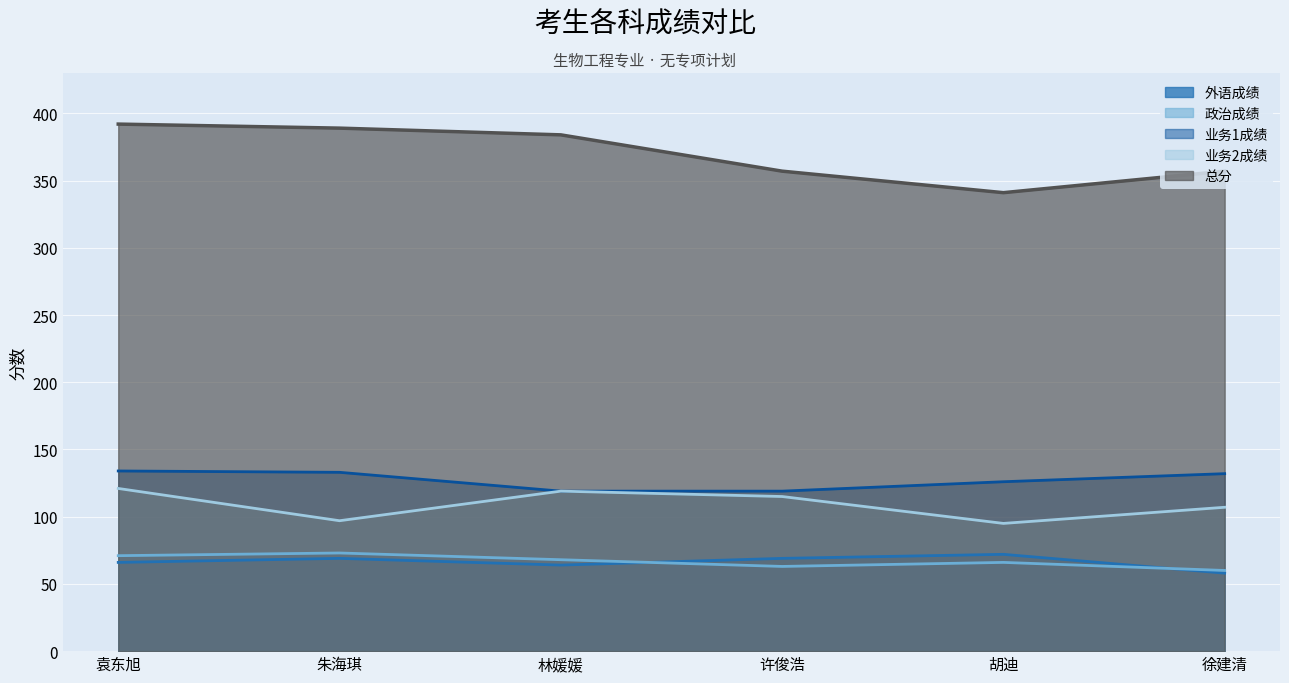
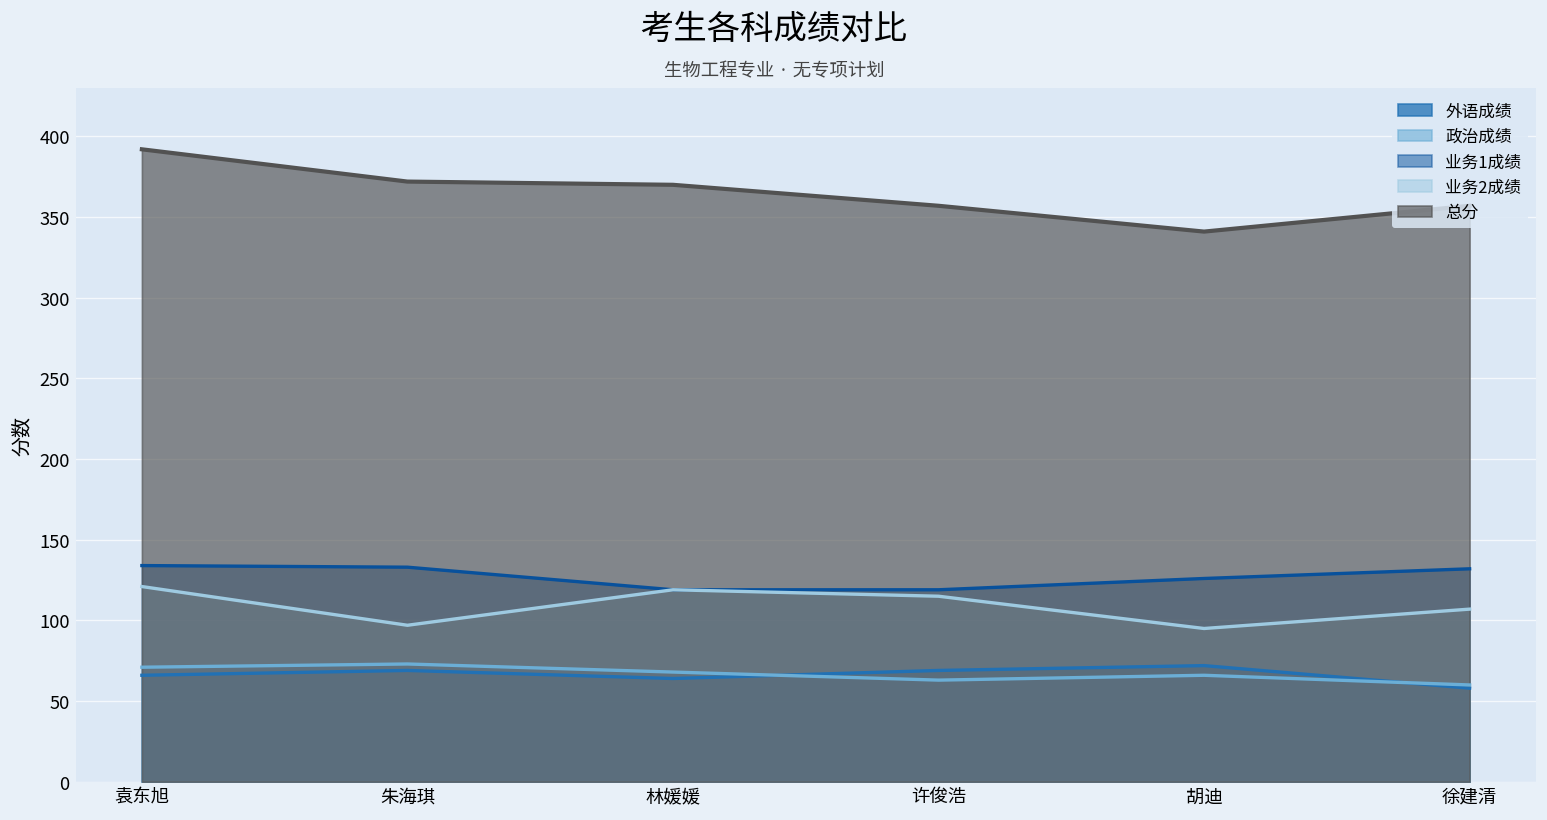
总分, 朱海琪: 389 -> 372
总分, 林媛媛: 384 -> 370
